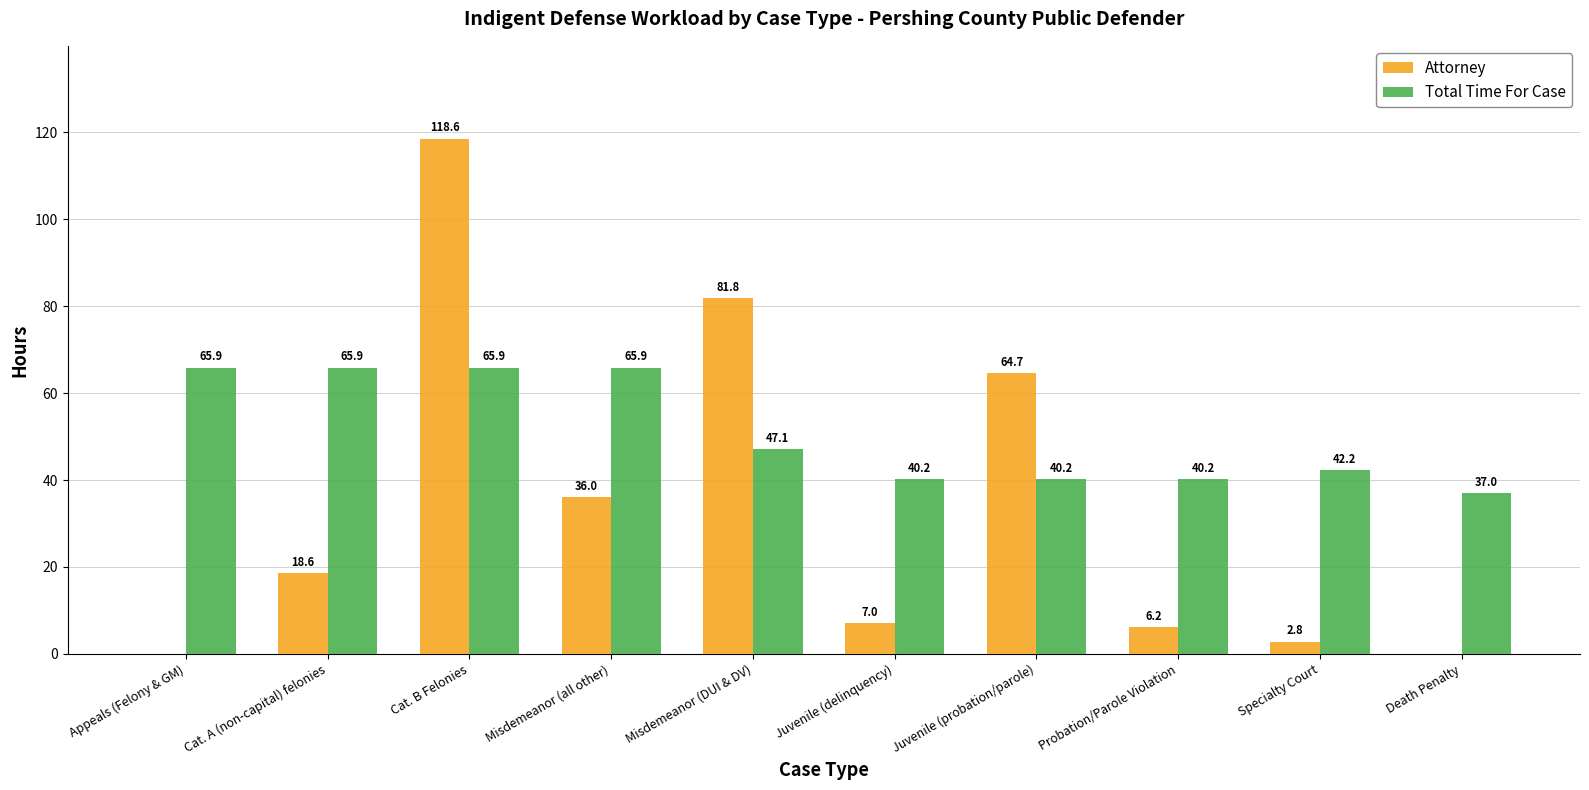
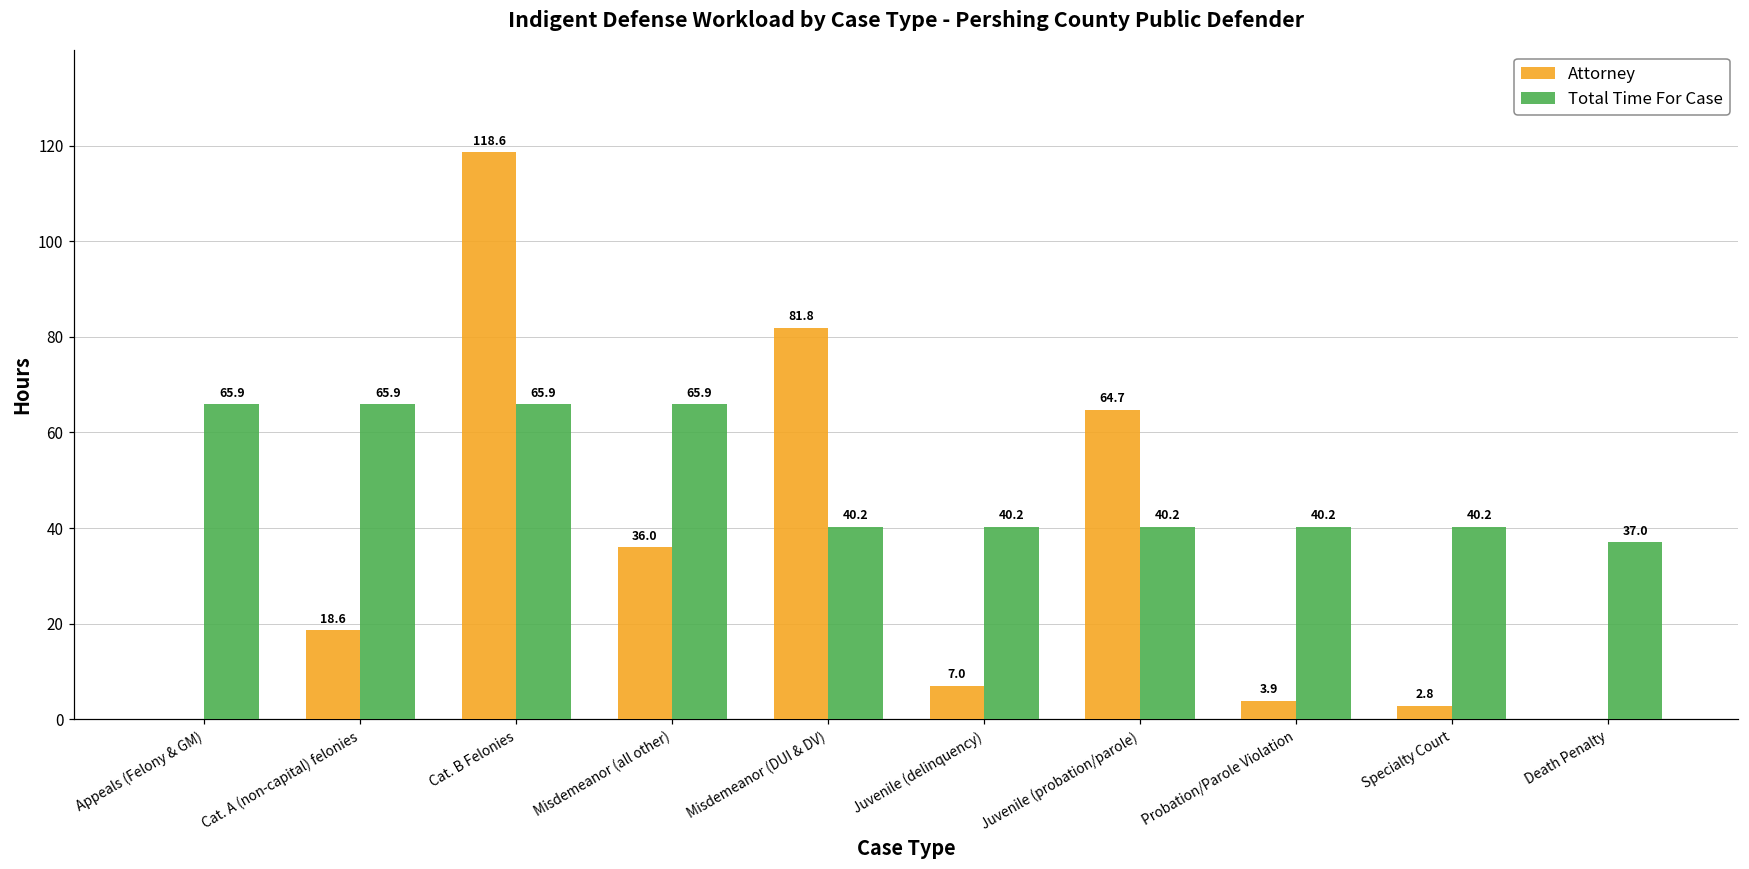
Total Time For Case, Misdemeanor (DUI & DV): 47.1 -> 40.2
Attorney, Probation/Parole Violation: 6.2 -> 3.9
Total Time For Case, Specialty Court: 42.2 -> 40.2
